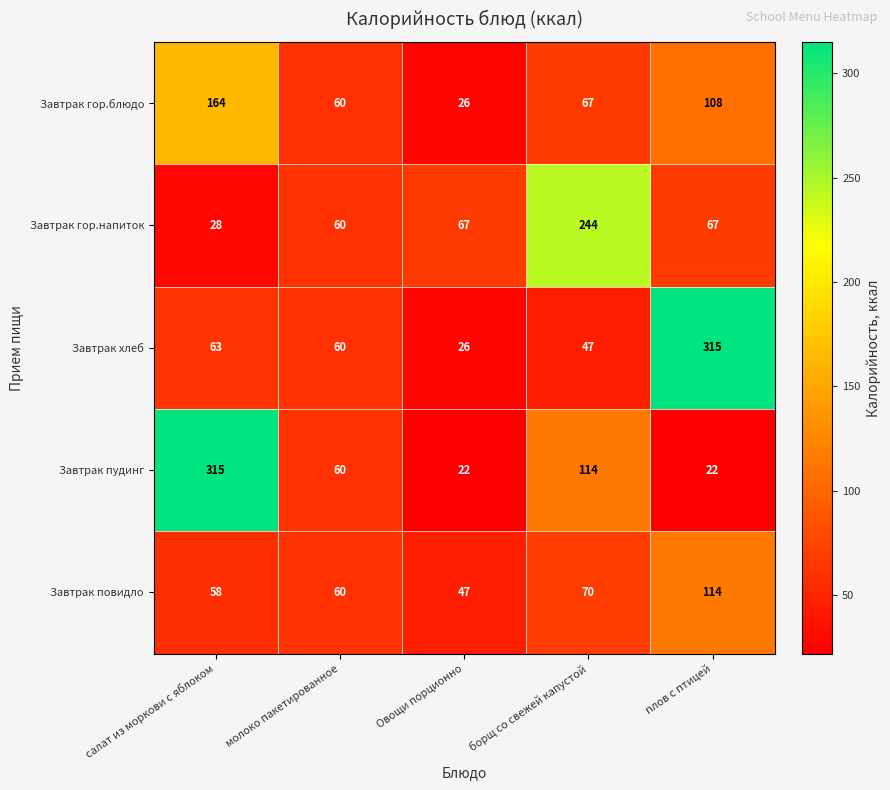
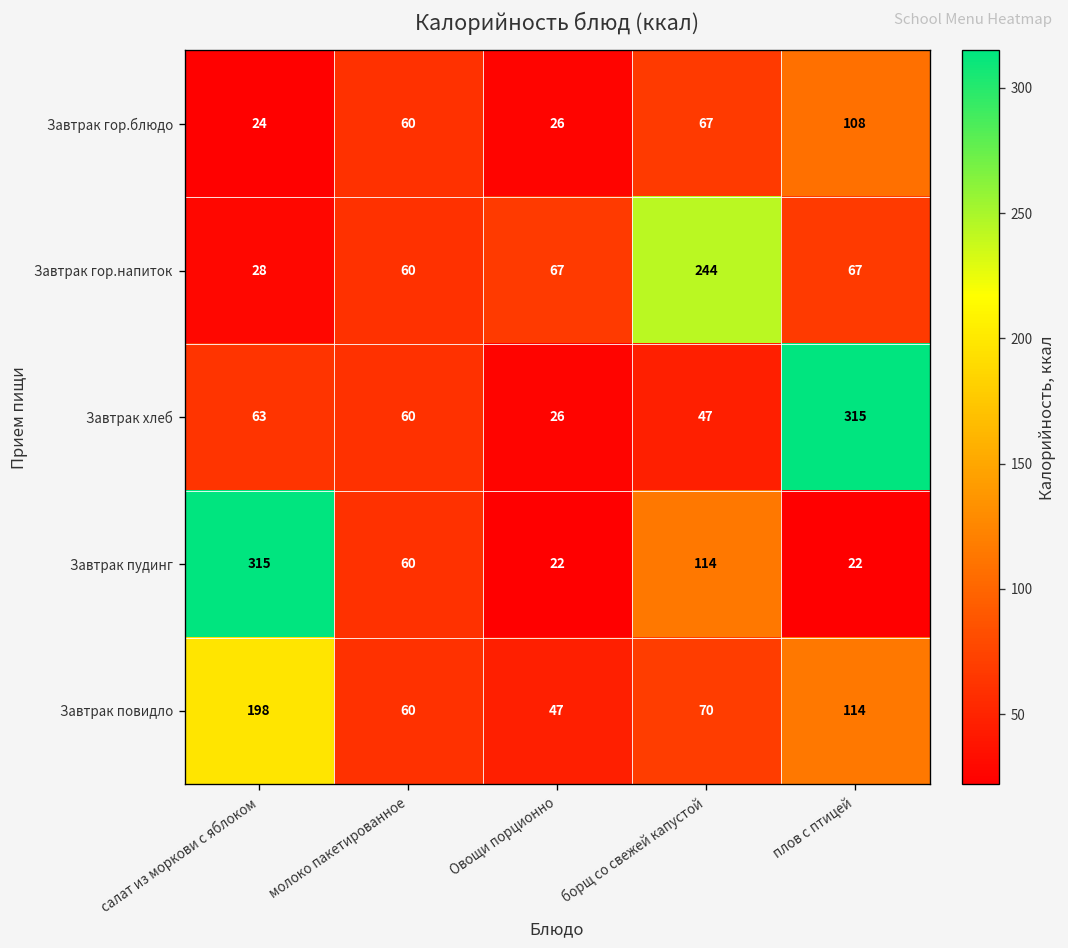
Завтрак гор.блюдо, салат из моркови с яблоком: 164 -> 24
Завтрак повидло, салат из моркови с яблоком: 58 -> 198
